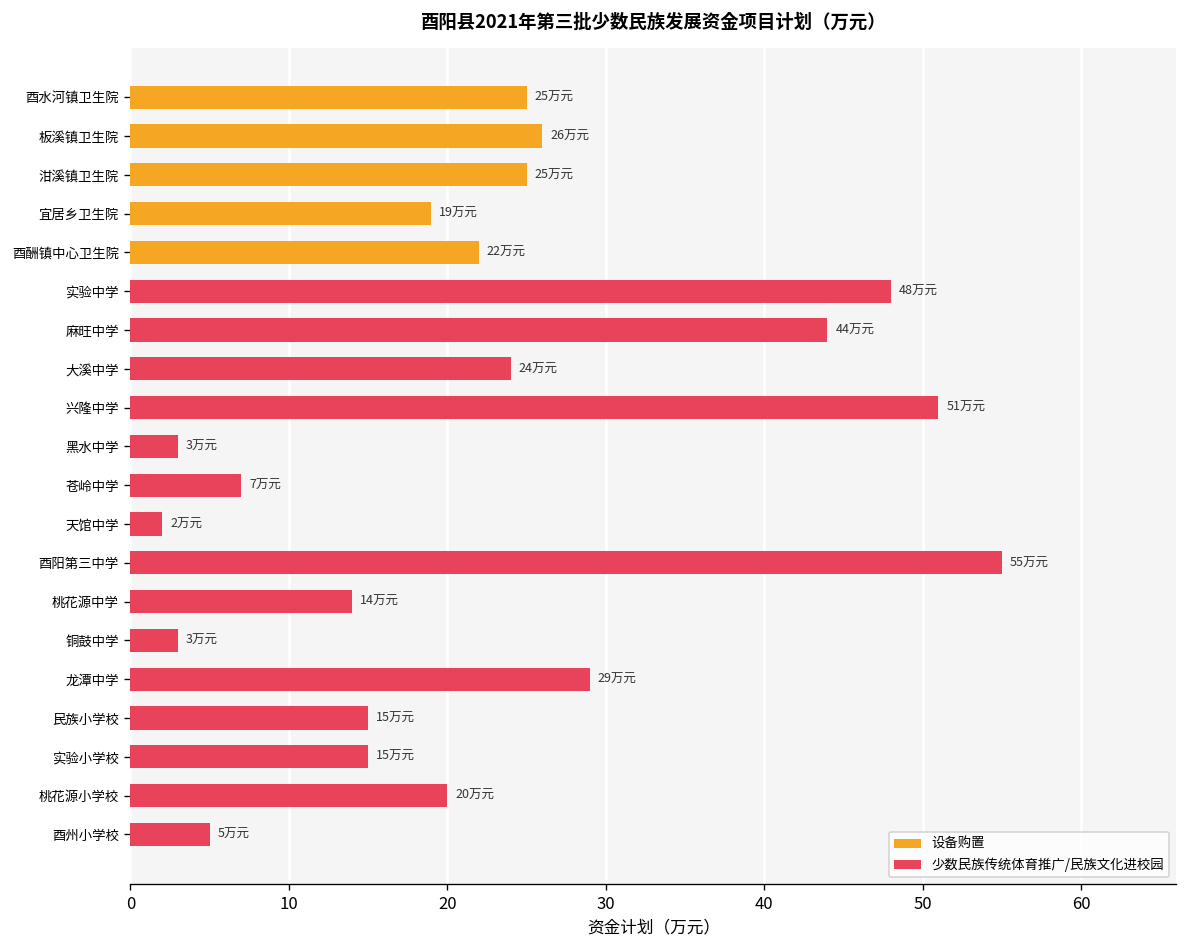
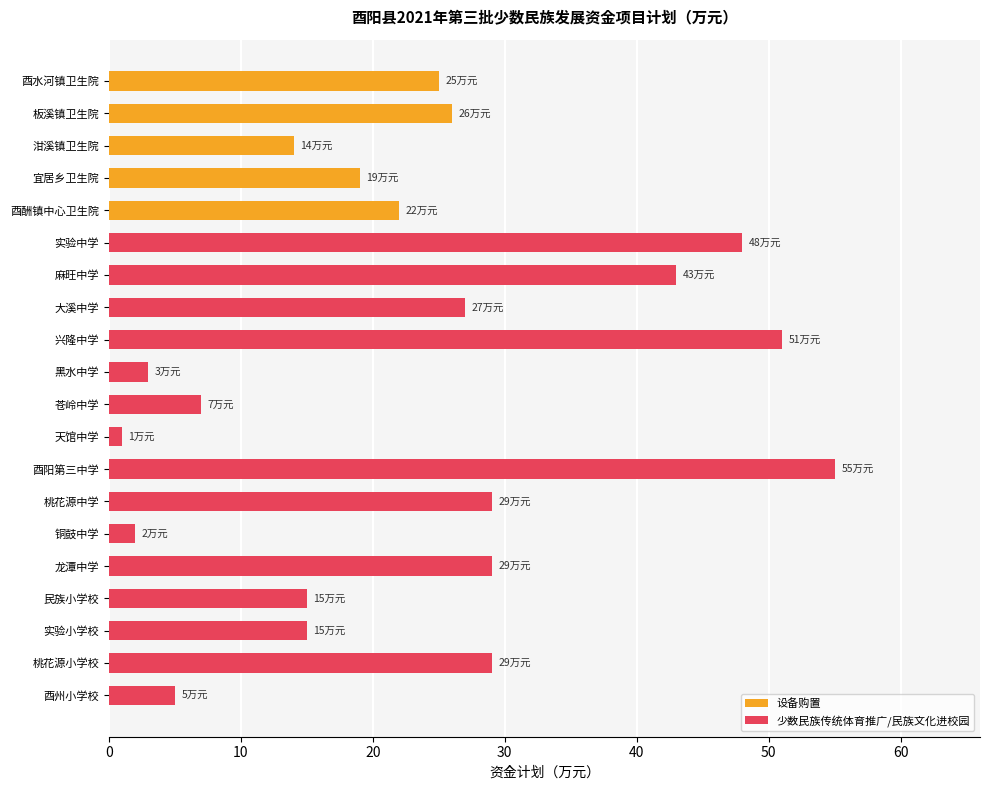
泔溪镇卫生院: 25 -> 14
麻旺中学: 44 -> 43
大溪中学: 24 -> 27
天馆中学: 2 -> 1
桃花源中学: 14 -> 29
铜鼓中学: 3 -> 2
桃花源小学校: 20 -> 29
